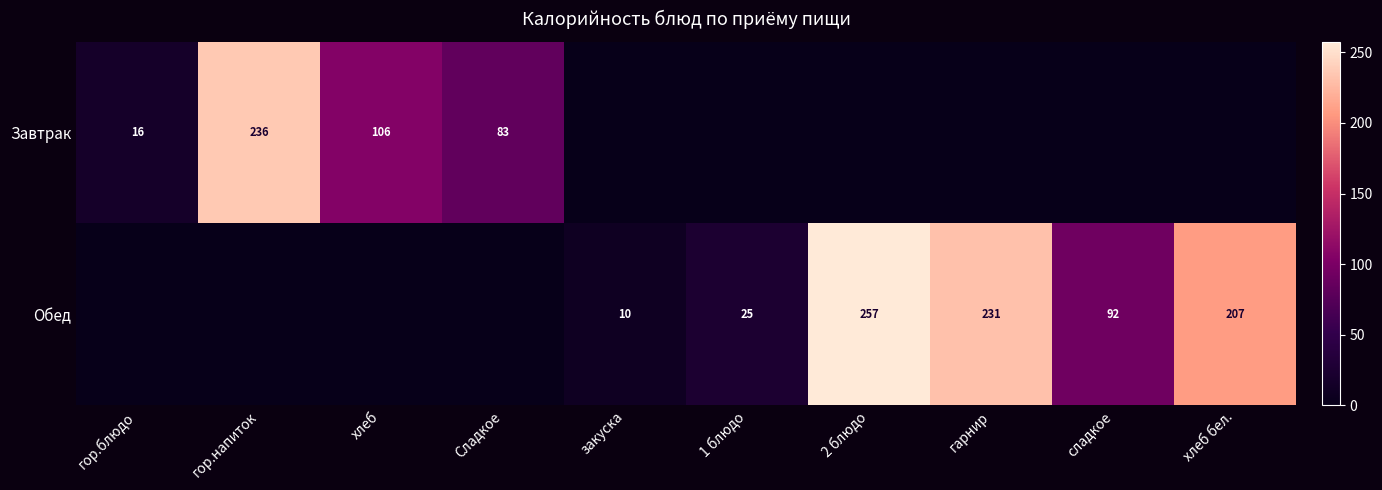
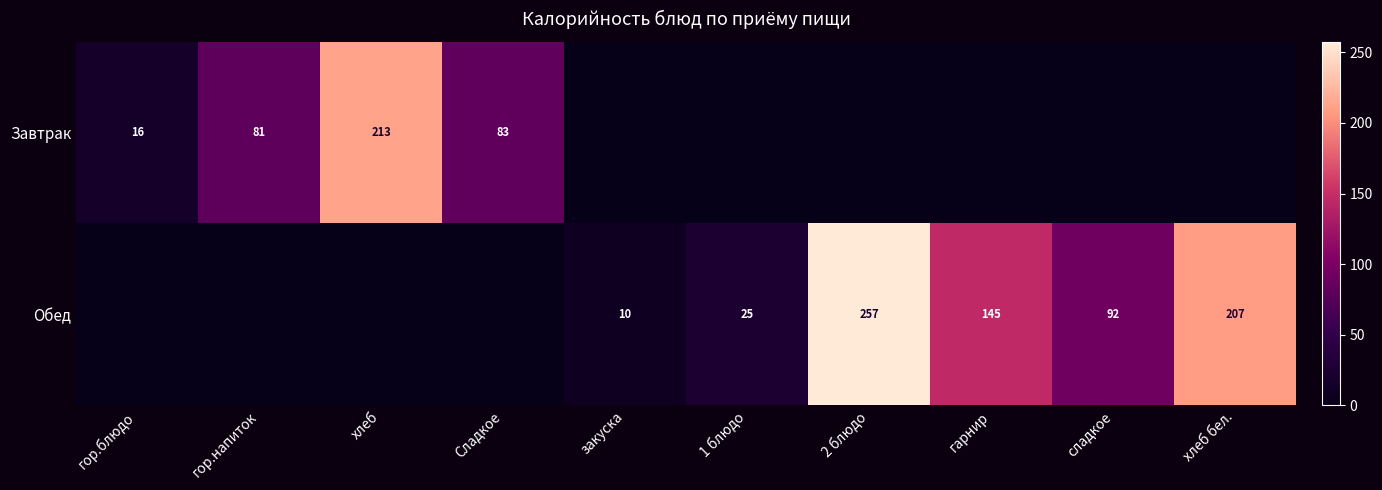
Завтрак, гор.напиток: 236 -> 81
Завтрак, хлеб: 106 -> 213
Обед, гарнир: 231 -> 145
